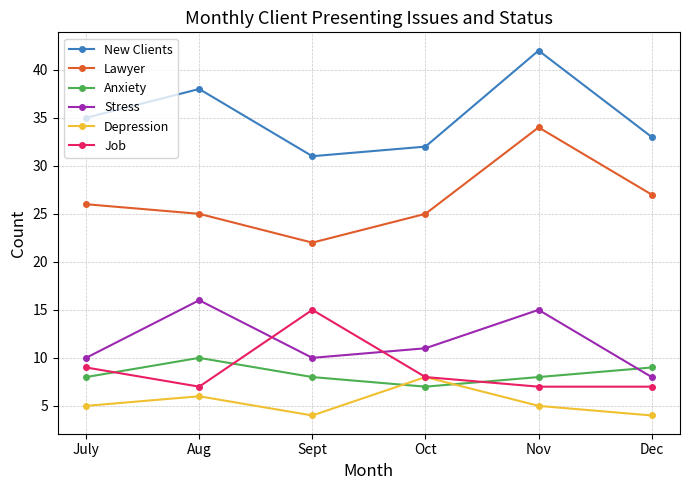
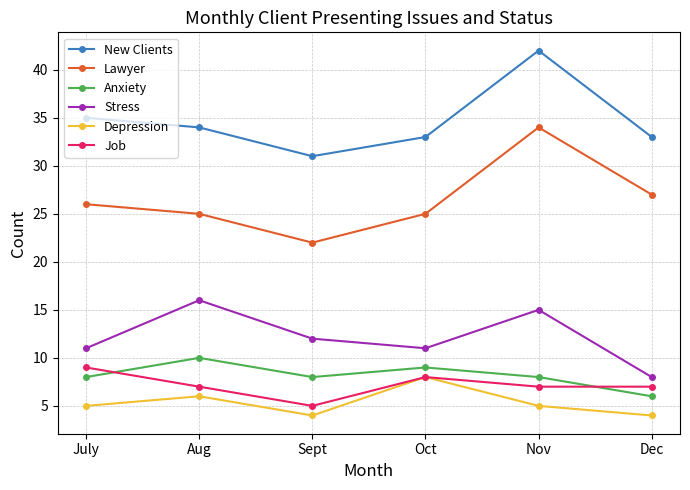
Stress, July: 10 -> 11
New Clients, Aug: 38 -> 34
Stress, Sept: 10 -> 12
Job, Sept: 15 -> 5
New Clients, Oct: 32 -> 33
Anxiety, Oct: 7 -> 9
Anxiety, Dec: 9 -> 6
